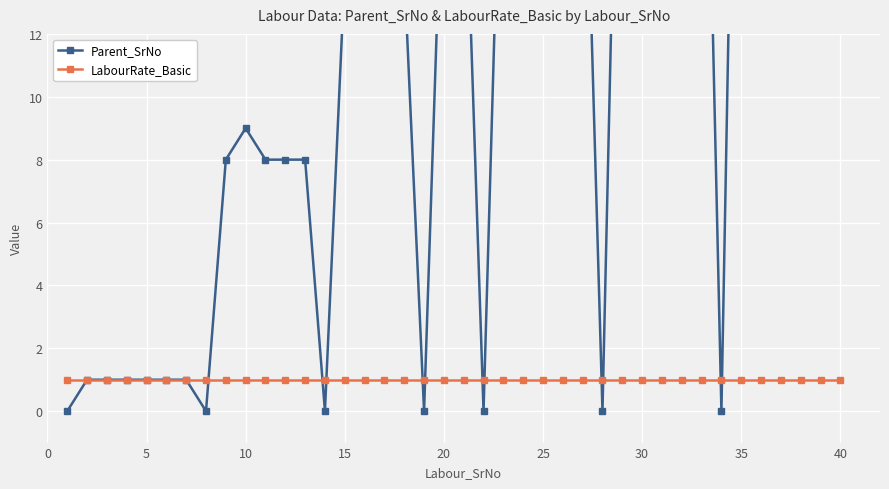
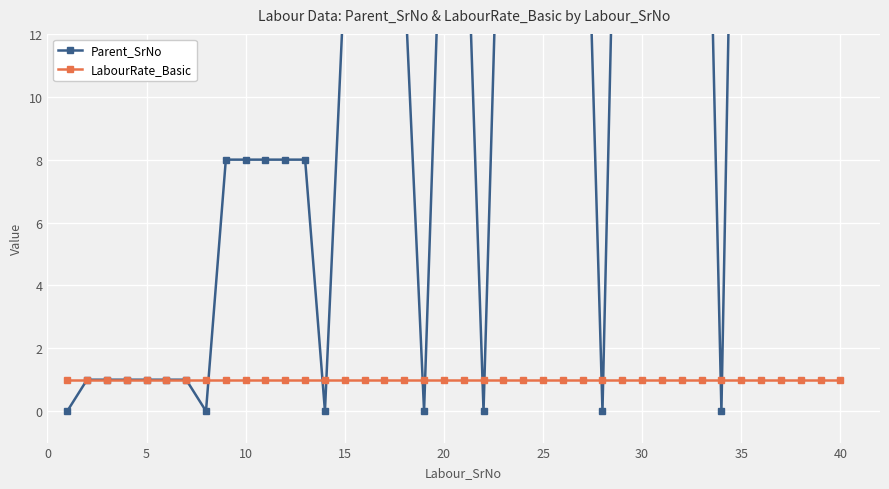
Parent_SrNo, 10: 9 -> 8
